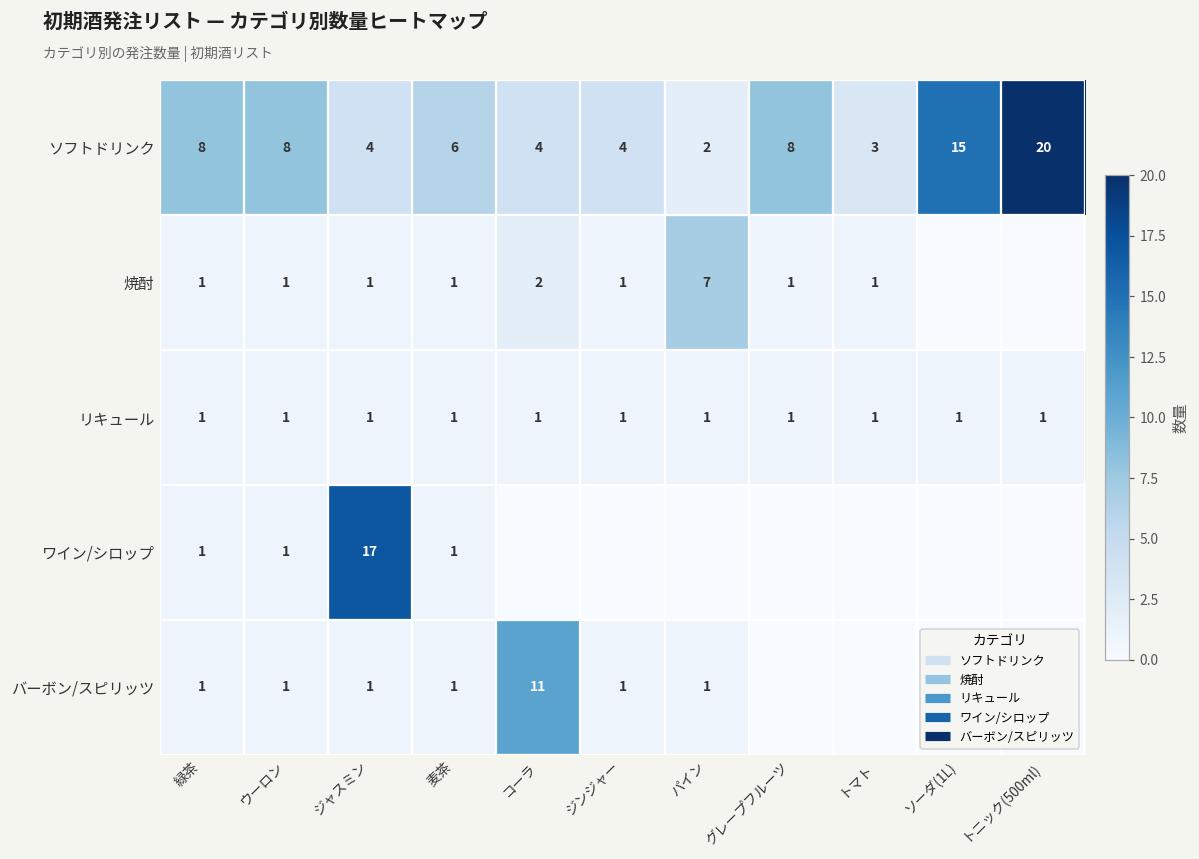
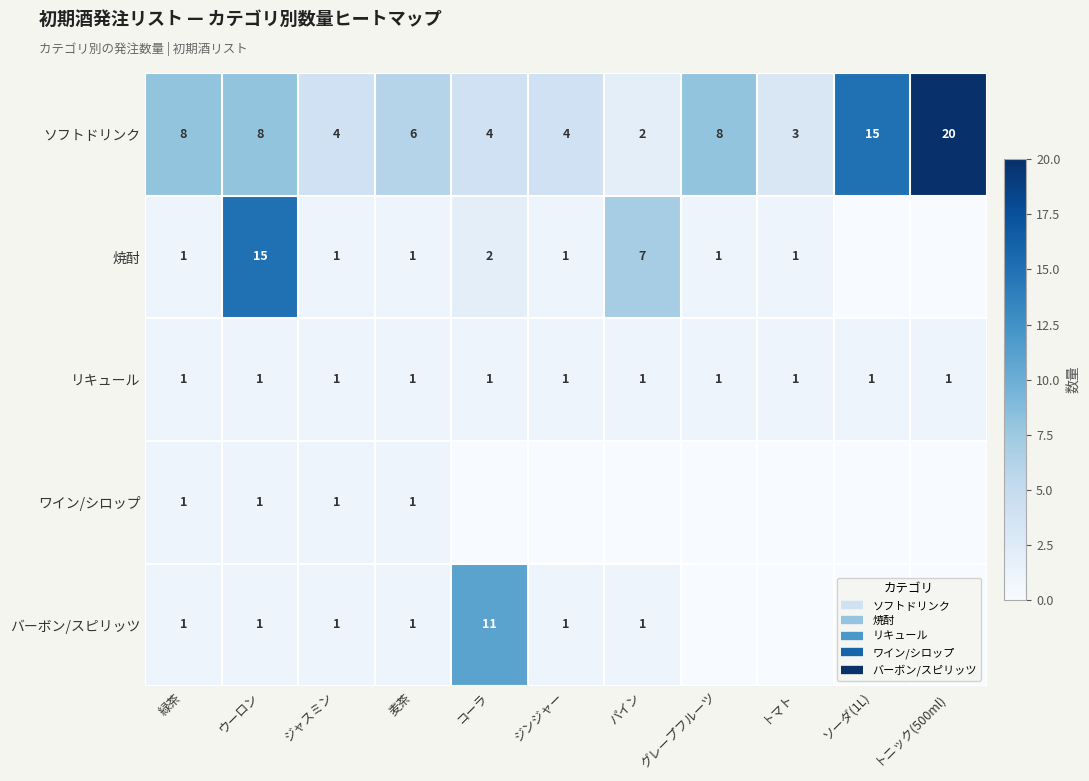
焼酎, ウーロン: 1 -> 15
ワイン/シロップ, ジャスミン: 17 -> 1
